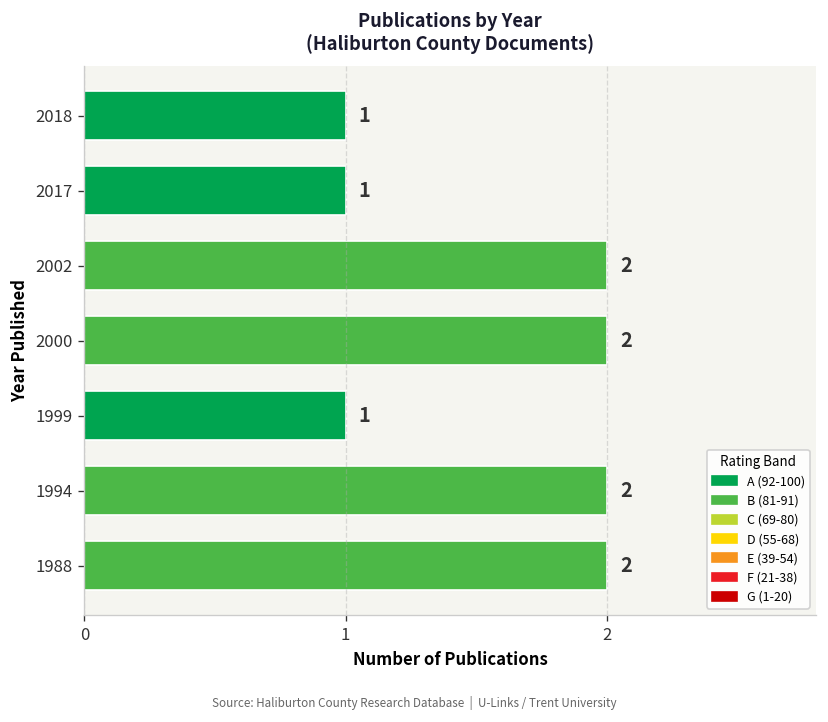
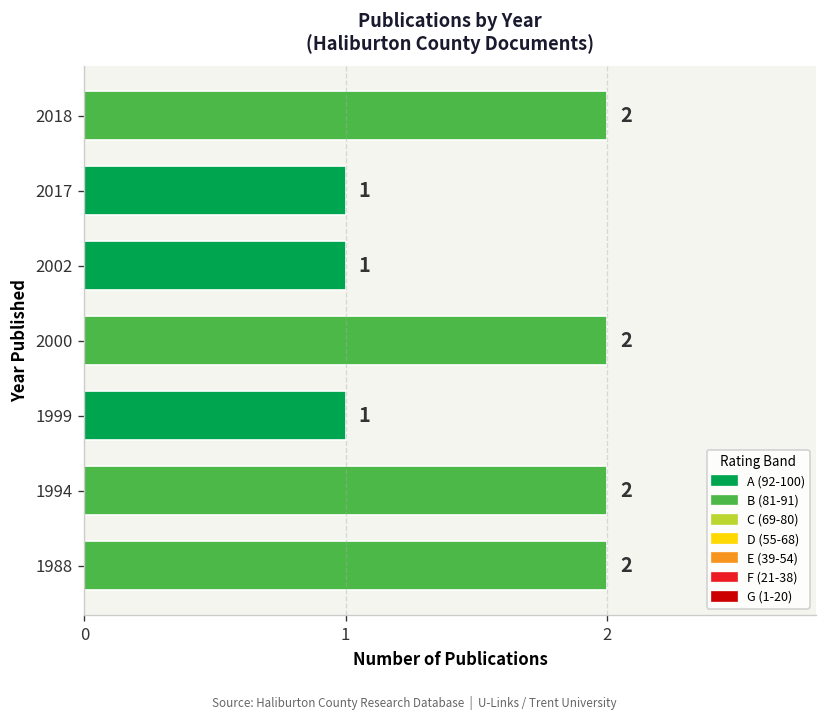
2018: 1 -> 2
2002: 2 -> 1
